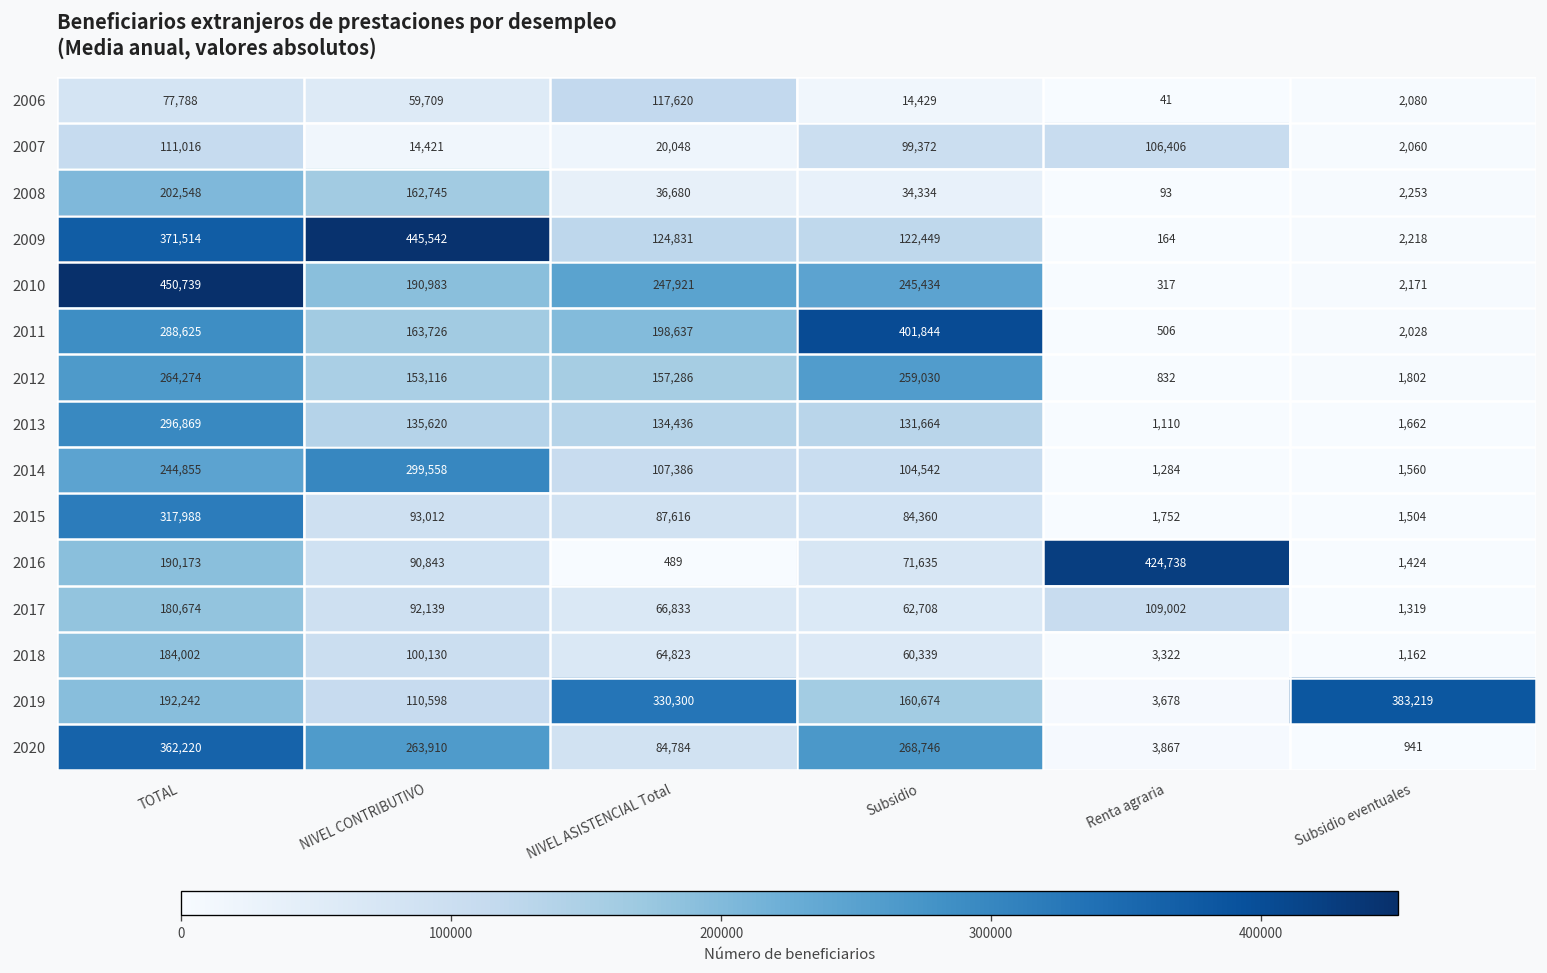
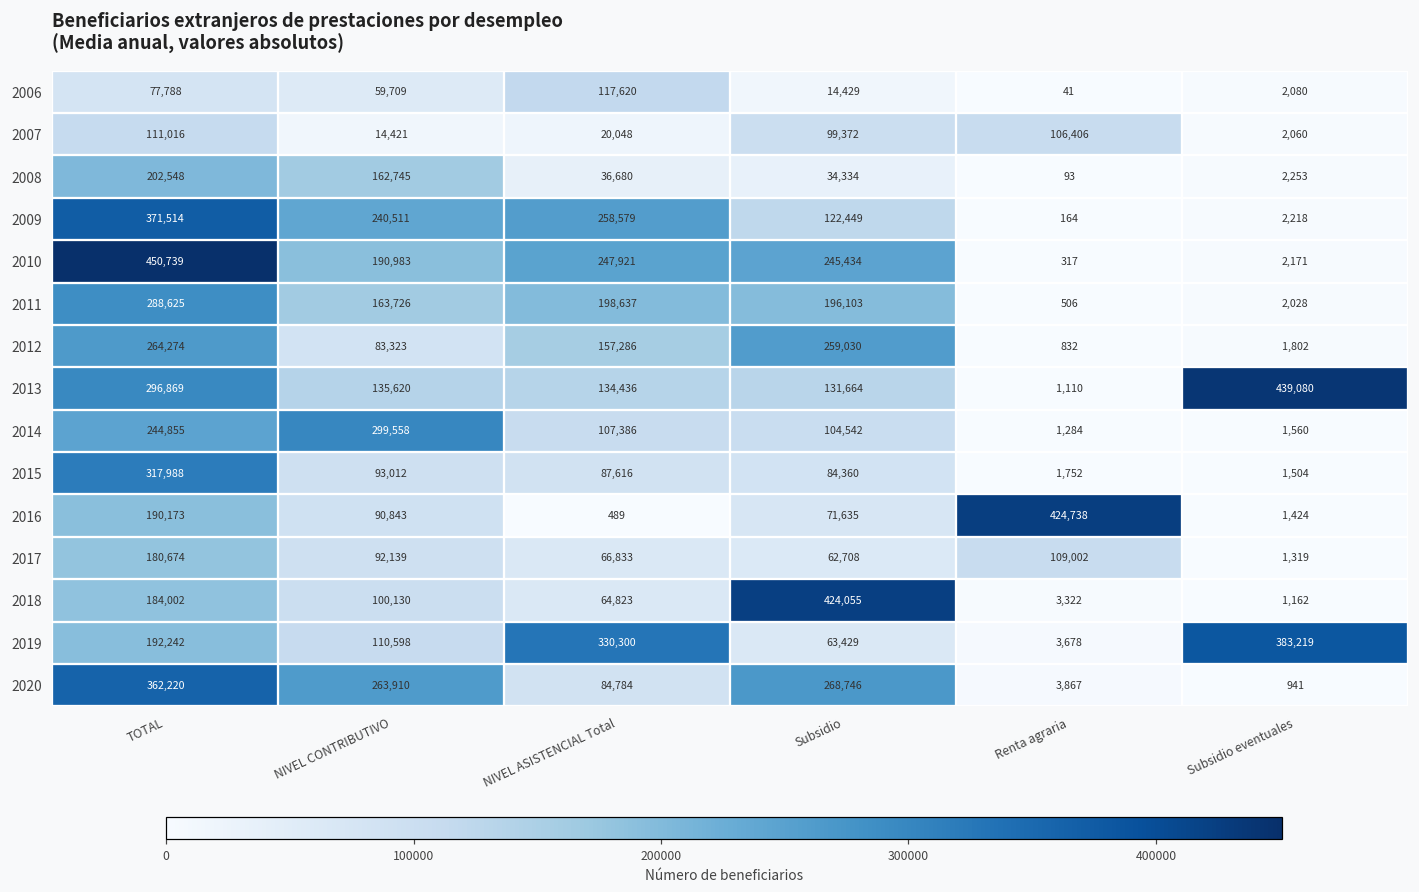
2009, NIVEL CONTRIBUTIVO: 445,542 -> 240,511
2009, NIVEL ASISTENCIAL Total: 124,831 -> 258,579
2011, Subsidio: 401,844 -> 196,103
2012, NIVEL CONTRIBUTIVO: 153,116 -> 83,323
2013, Subsidio eventuales: 1,662 -> 439,080
2018, Subsidio: 60,339 -> 424,055
2019, Subsidio: 160,674 -> 63,429
